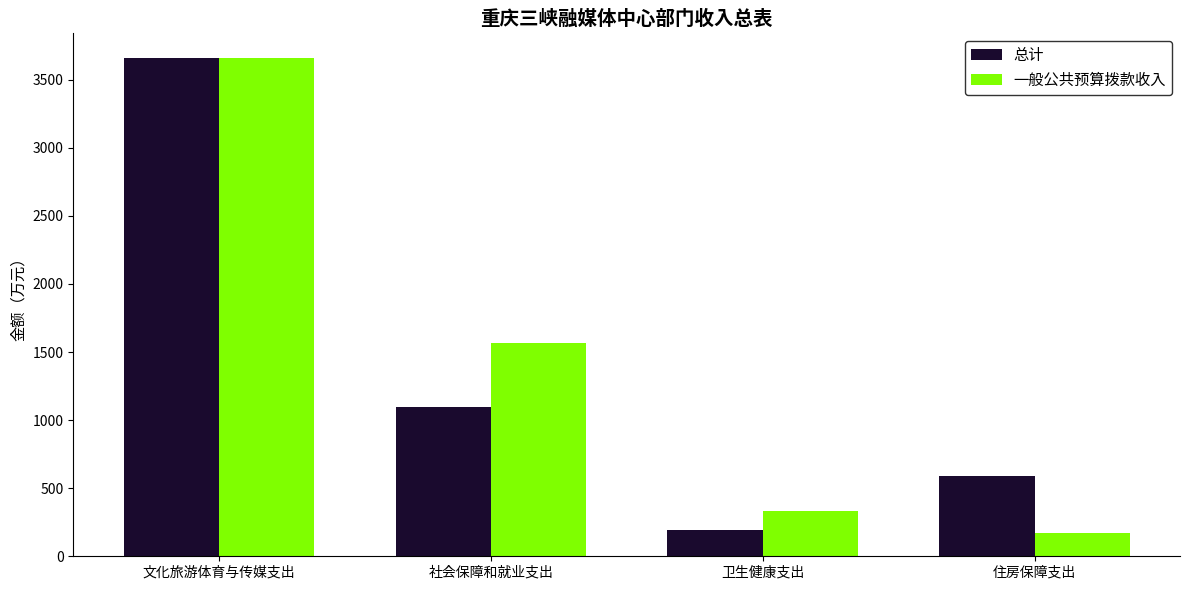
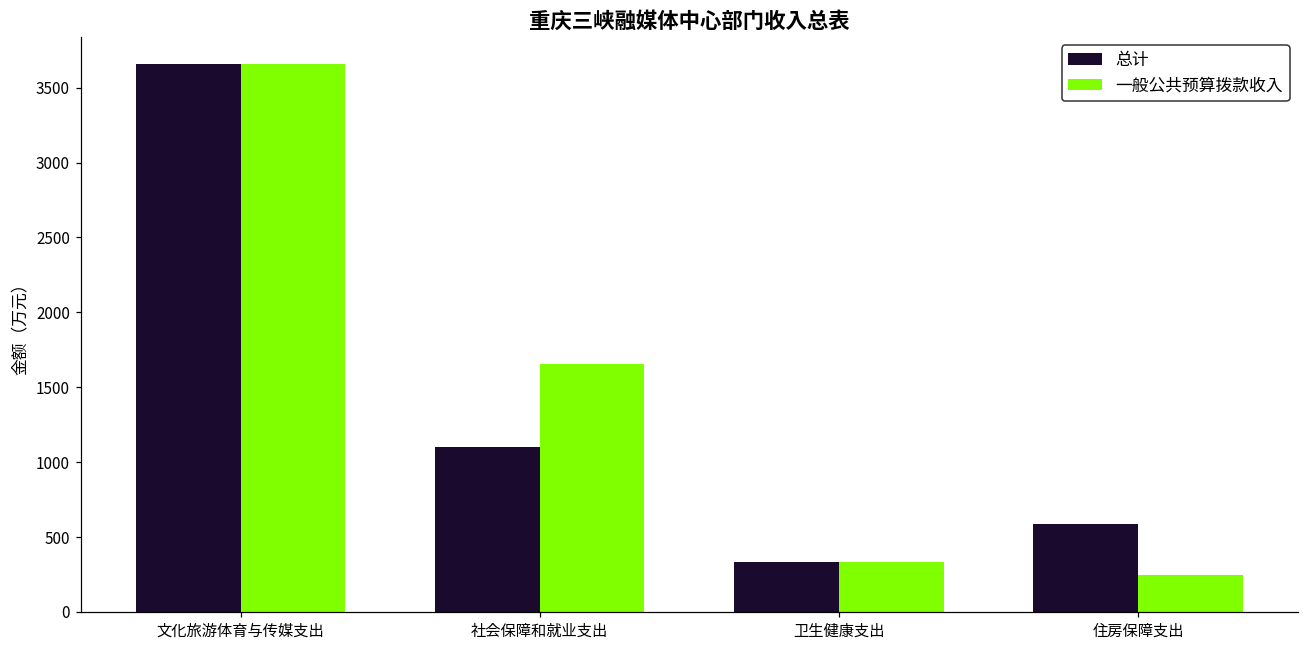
一般公共预算拨款收入, 社会保障和就业支出: 1560 -> 1660
总计, 卫生健康支出: 190 -> 330
一般公共预算拨款收入, 住房保障支出: 170 -> 250
